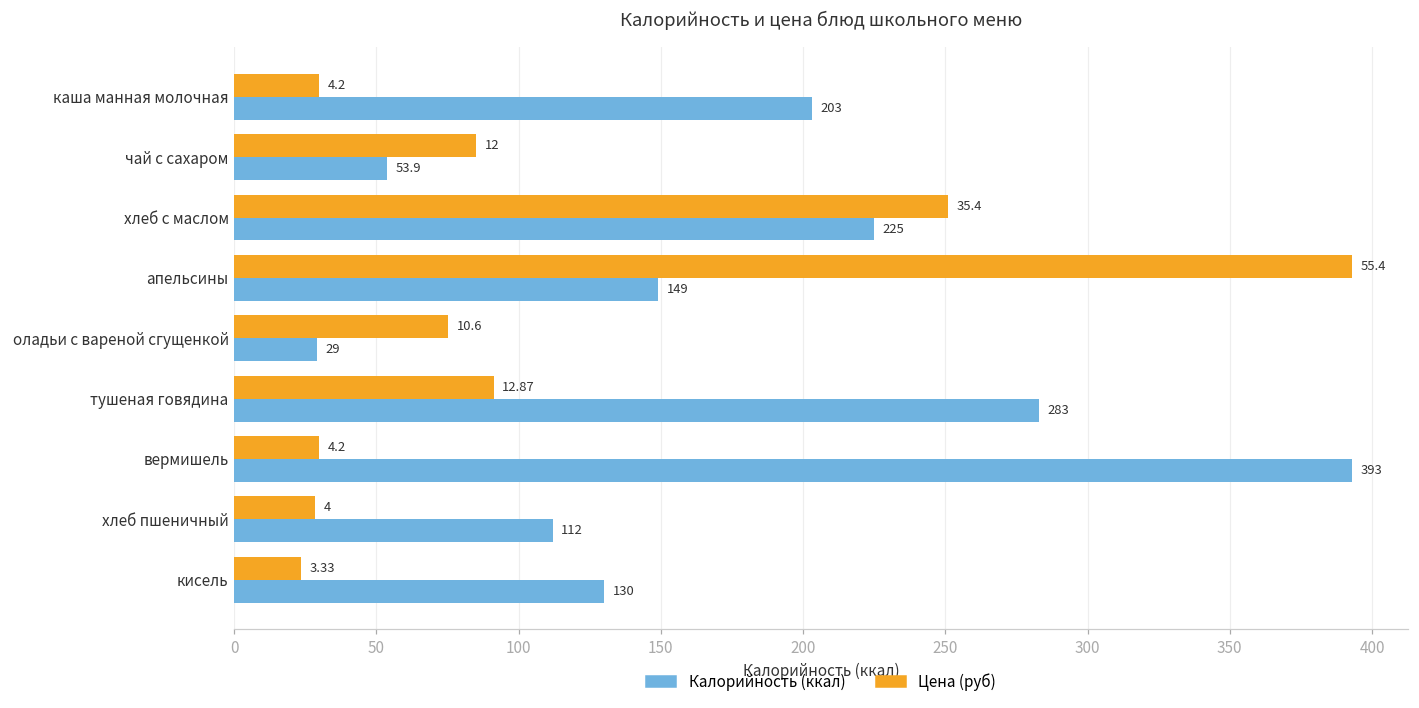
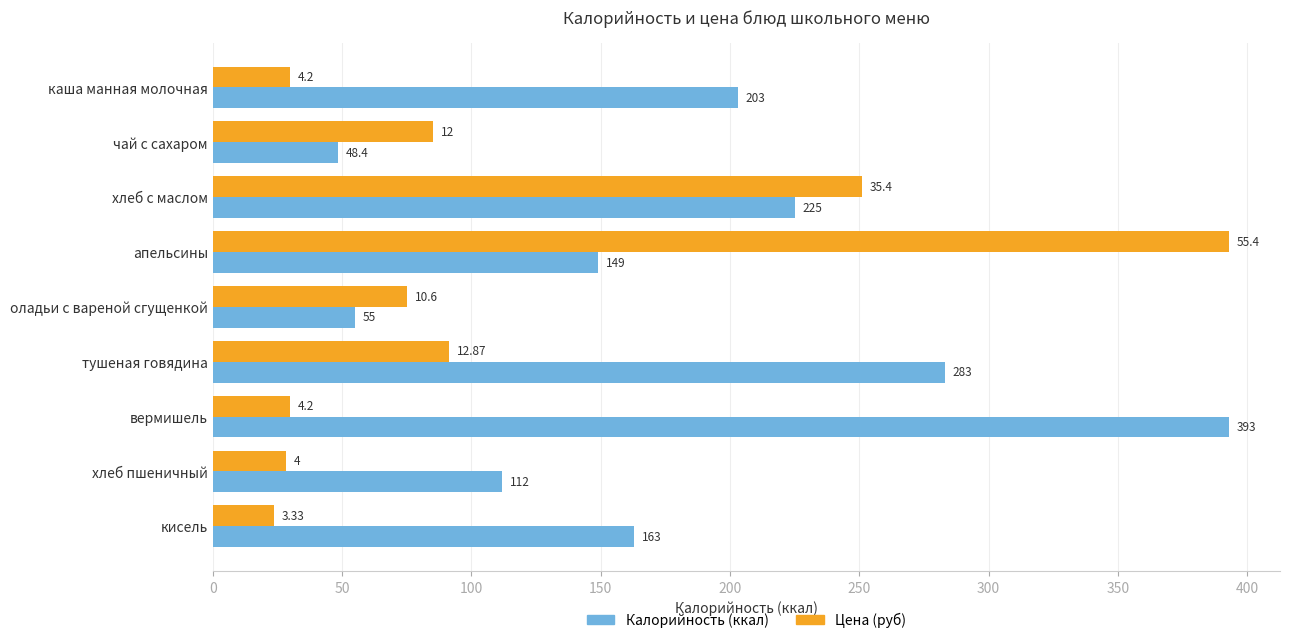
Калорийность (ккал), чай с сахаром: 53.9 -> 48.4
Калорийность (ккал), оладьи с вареной сгущенкой: 29 -> 55
Калорийность (ккал), кисель: 130 -> 163
